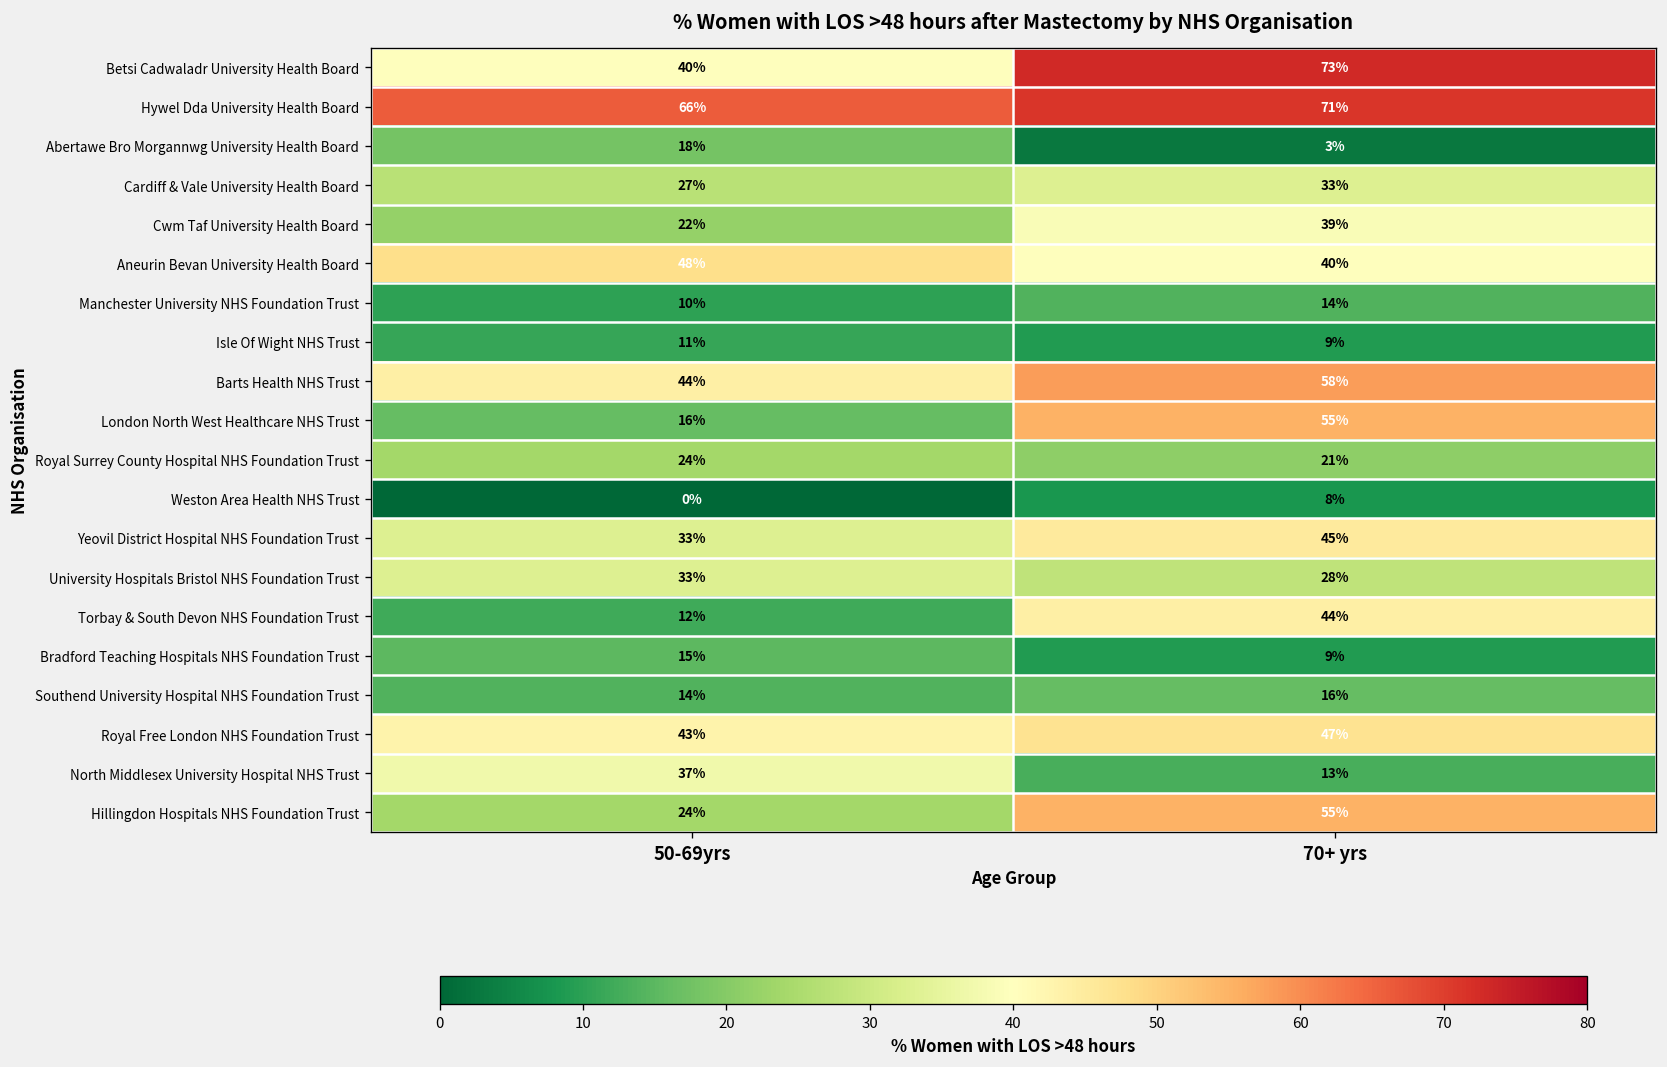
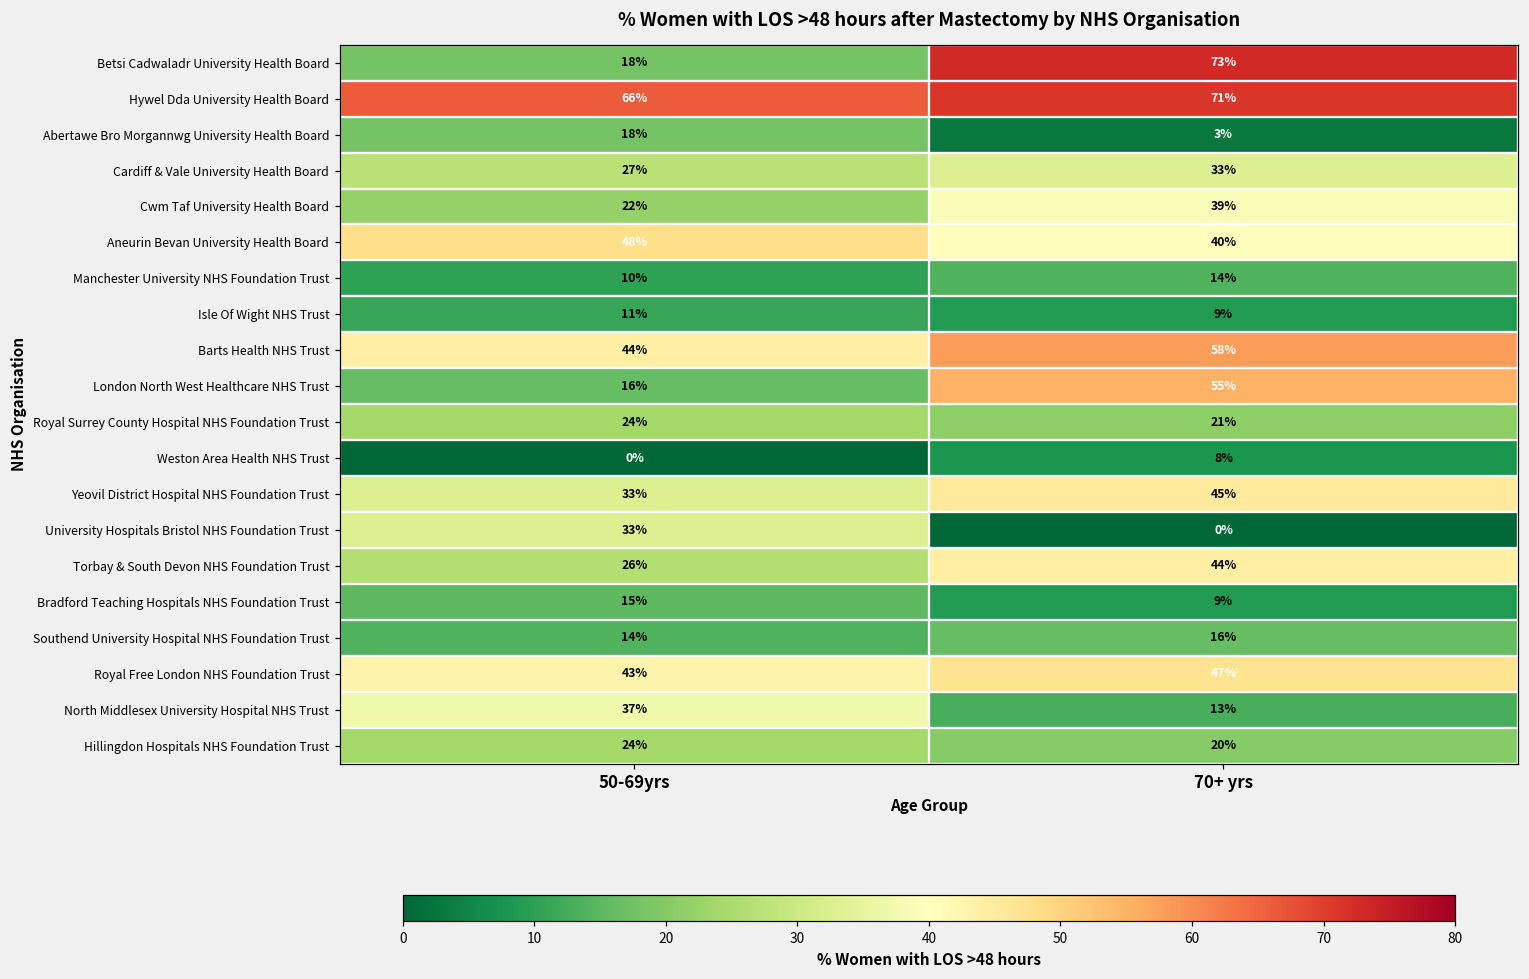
Betsi Cadwaladr University Health Board, 50-69yrs: 40% -> 18%
University Hospitals Bristol NHS Foundation Trust, 70+ yrs: 28% -> 0%
Torbay & South Devon NHS Foundation Trust, 50-69yrs: 12% -> 26%
Hillingdon Hospitals NHS Foundation Trust, 70+ yrs: 55% -> 20%
